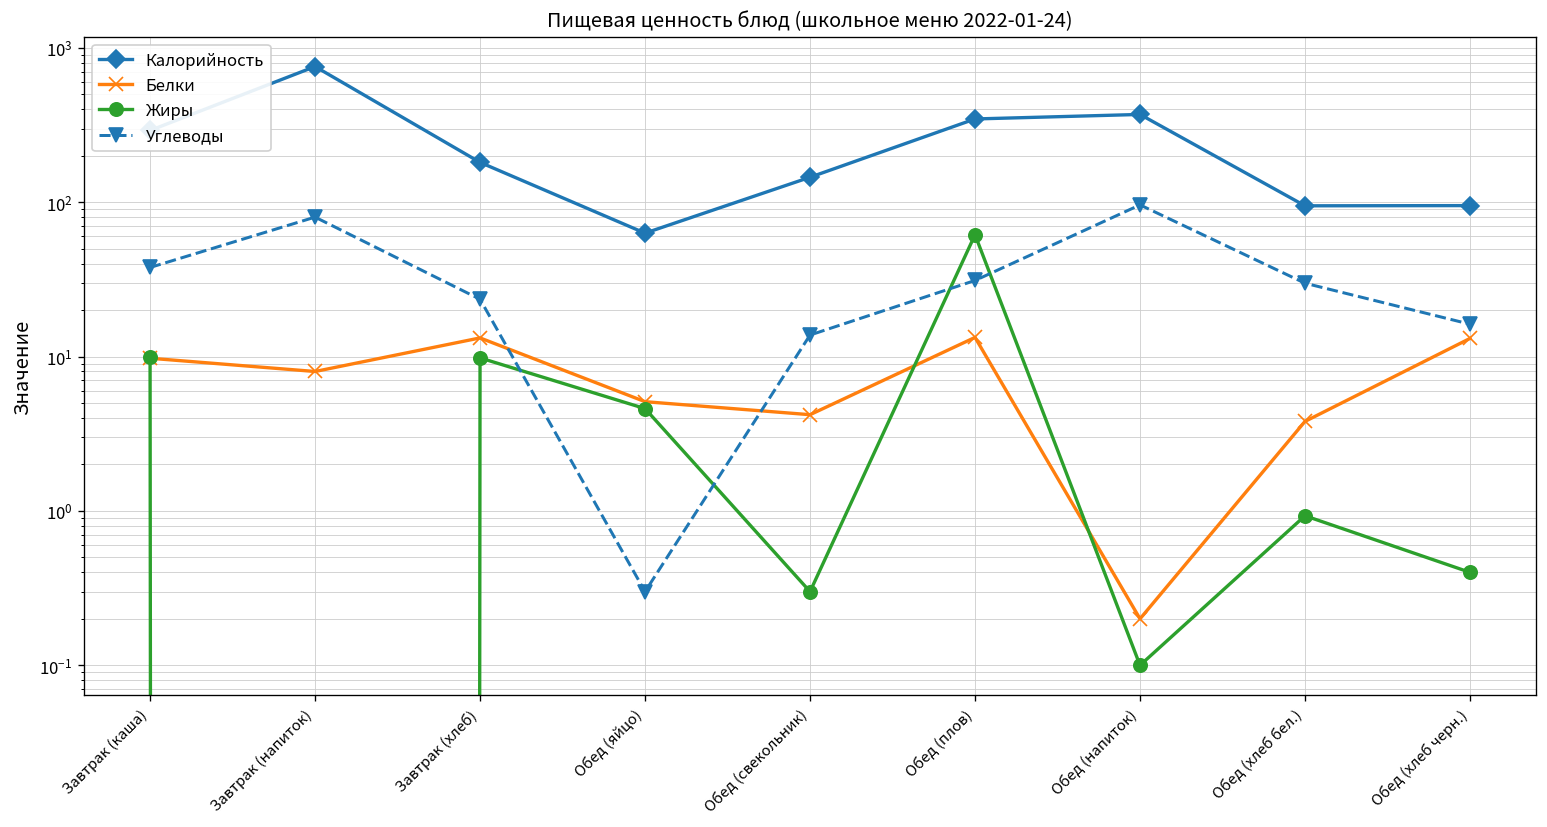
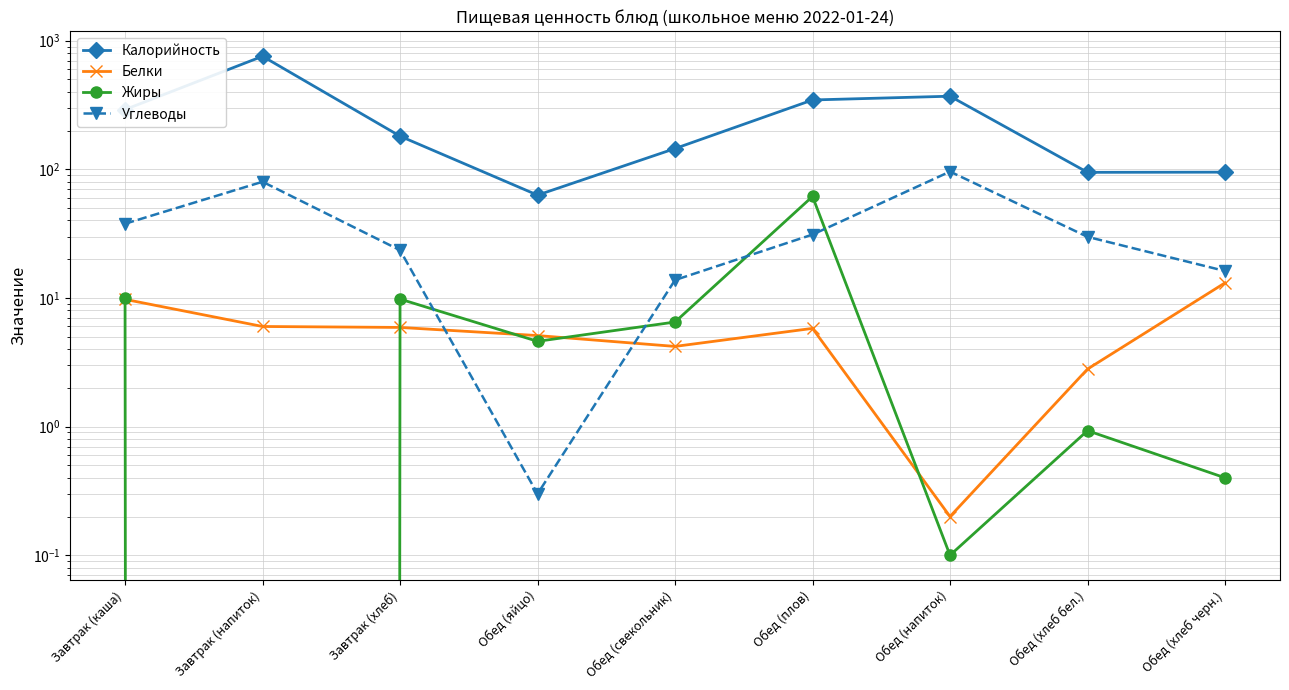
Белки, Завтрак (напиток): 8 -> 6
Белки, Завтрак (хлеб): 13 -> 6
Жиры, Обед (свекольник): 0.3 -> 7
Белки, Обед (плов): 13 -> 6
Белки, Обед (хлеб бел.): 3.8 -> 2.8
